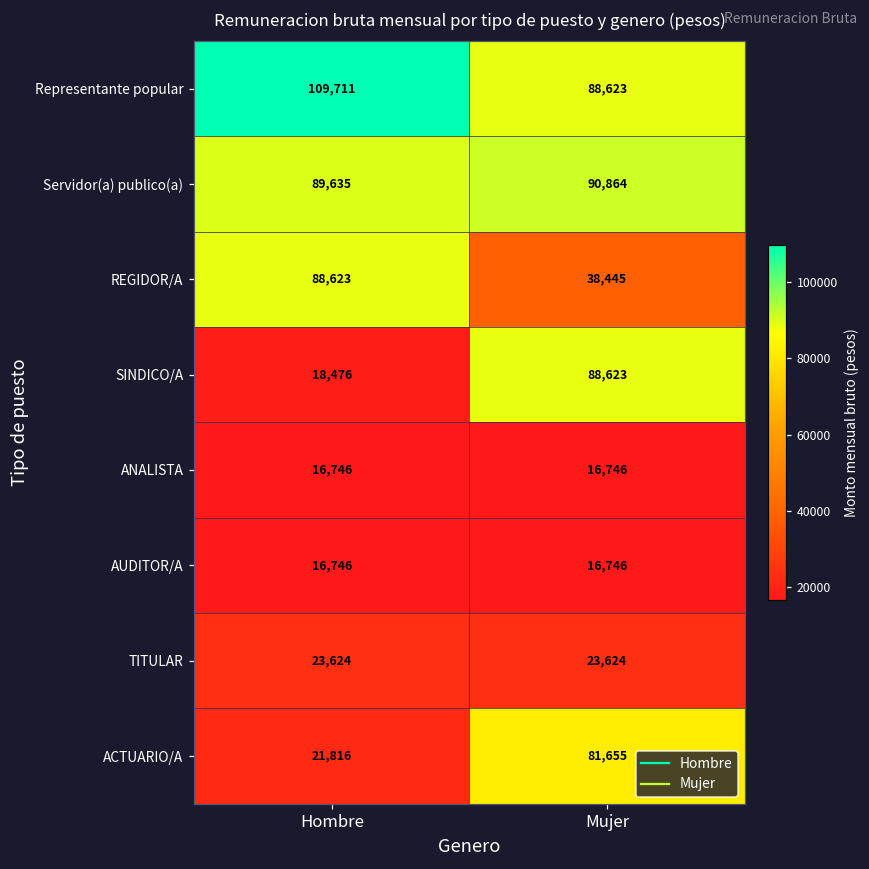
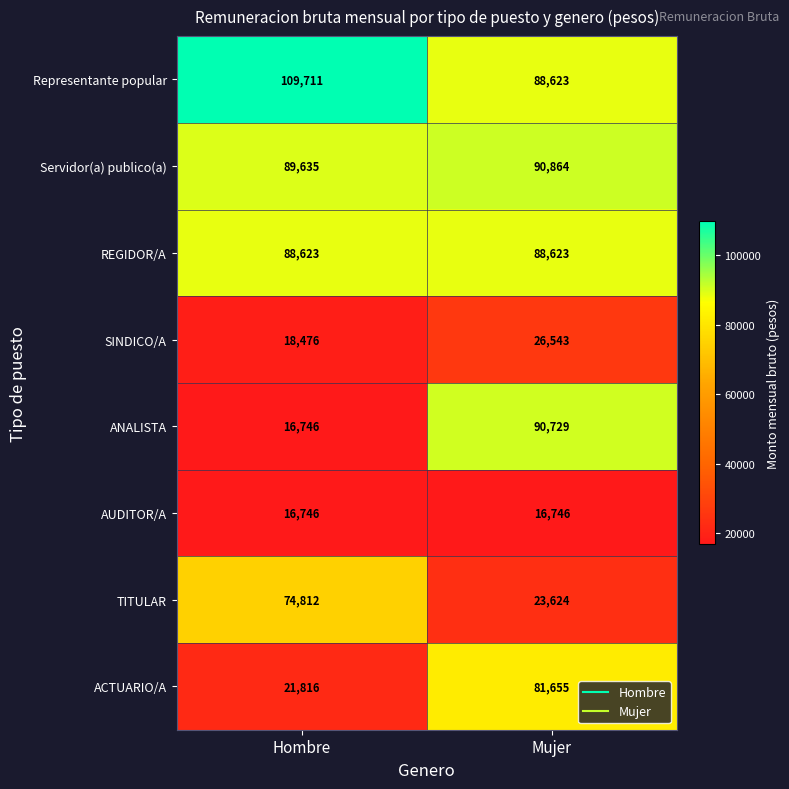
REGIDOR/A, Mujer: 38,445 -> 88,623
SINDICO/A, Mujer: 88,623 -> 26,543
ANALISTA, Mujer: 16,746 -> 90,729
TITULAR, Hombre: 23,624 -> 74,812
